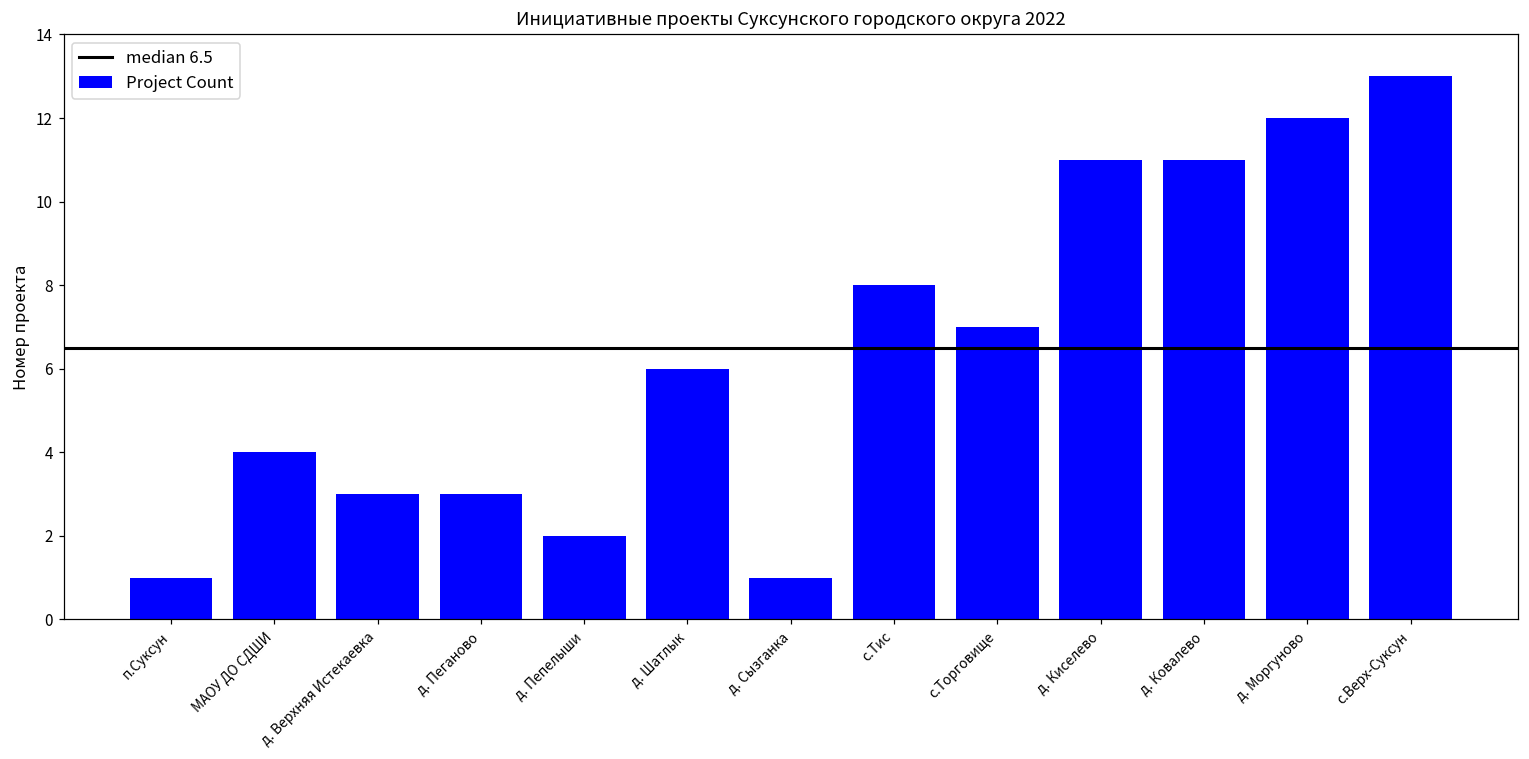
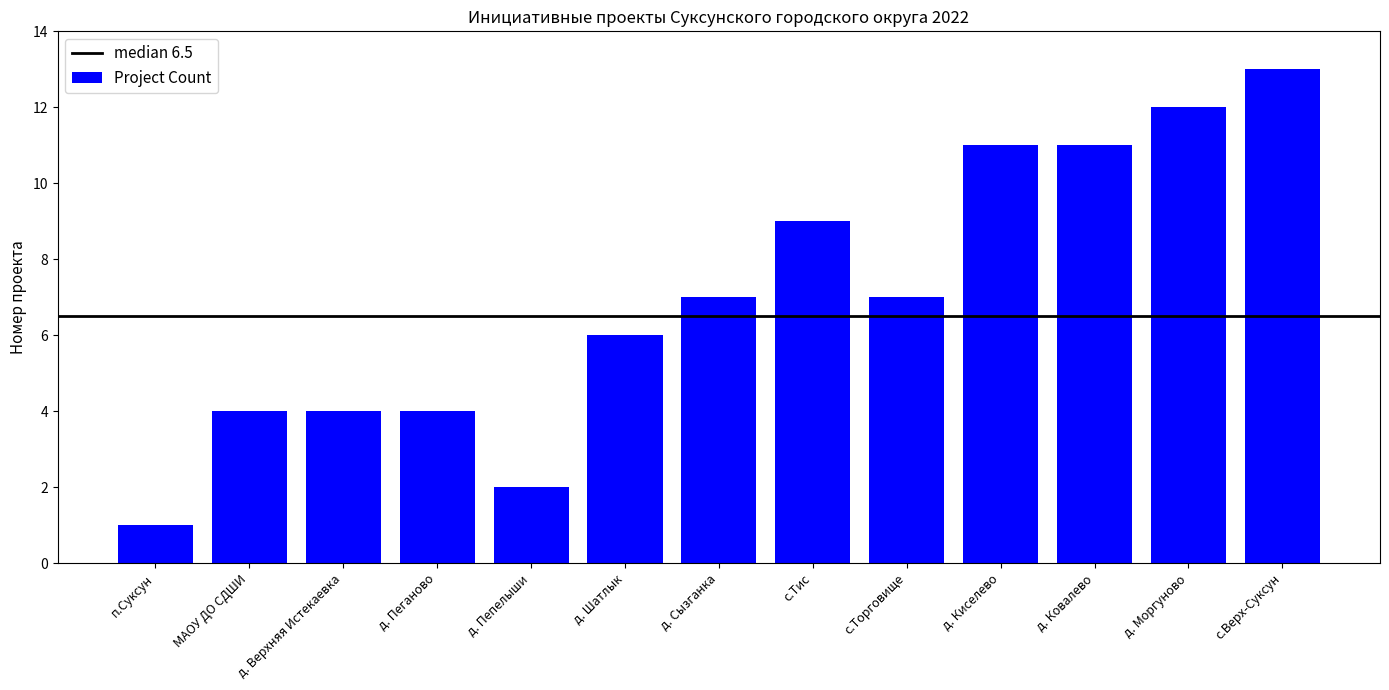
д. Верхняя Истекаевка: 3 -> 4
д. Пеганово: 3 -> 4
д. Сызганка: 1 -> 7
с.Тис: 8 -> 9
